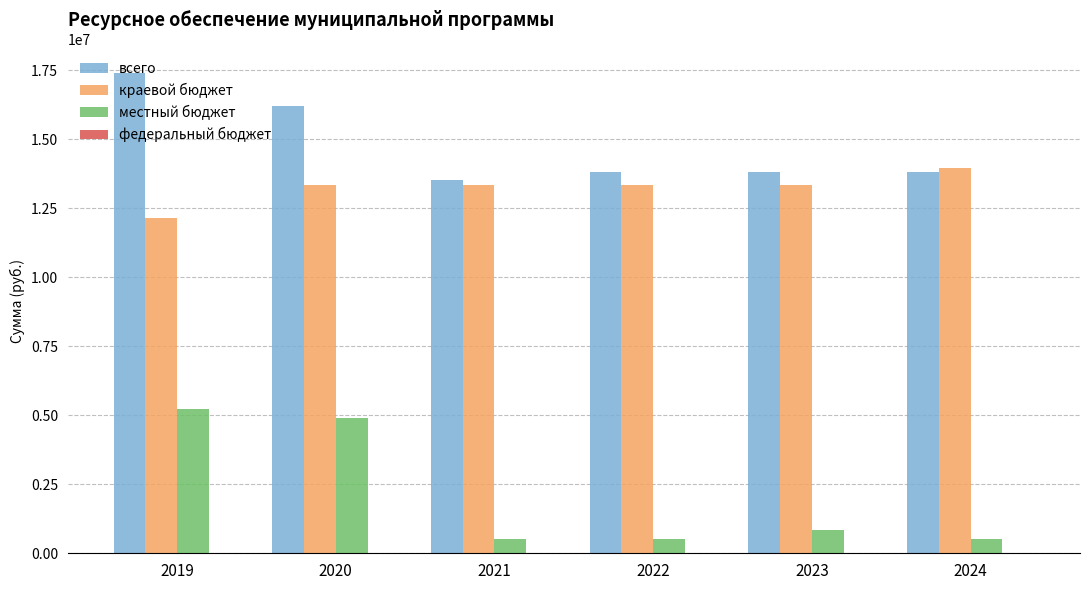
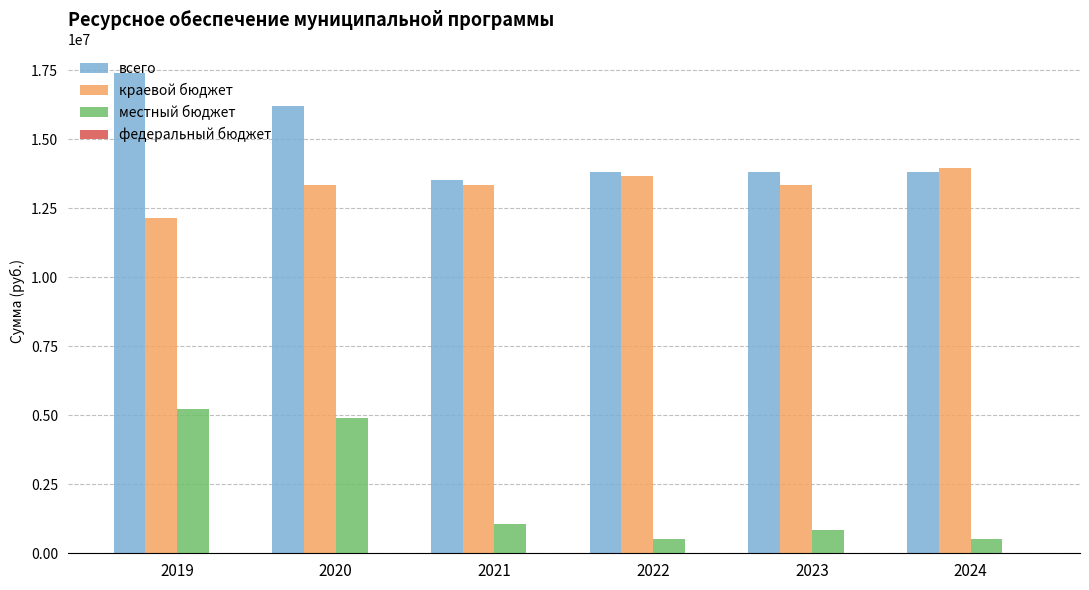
местный бюджет, 2021: 500000 -> 1100000
краевой бюджет, 2022: 13300000 -> 13700000
